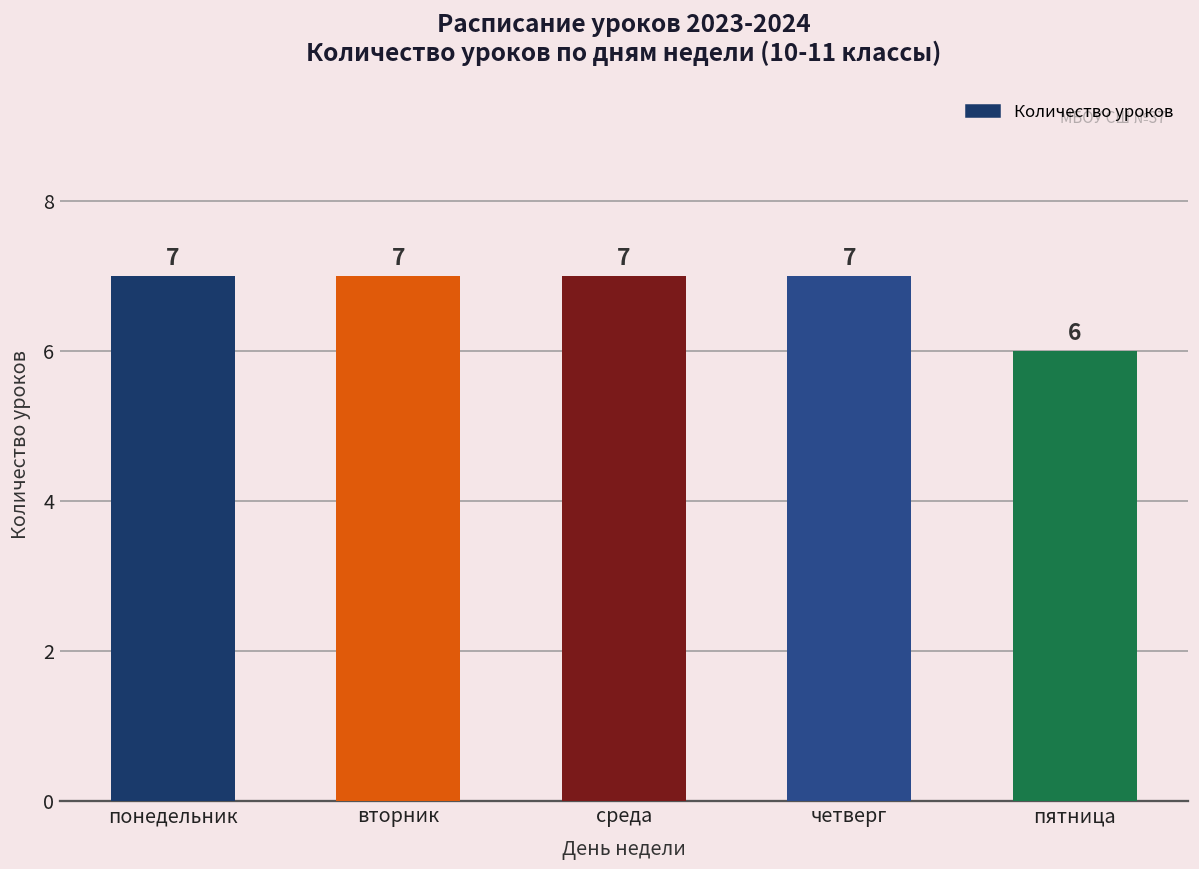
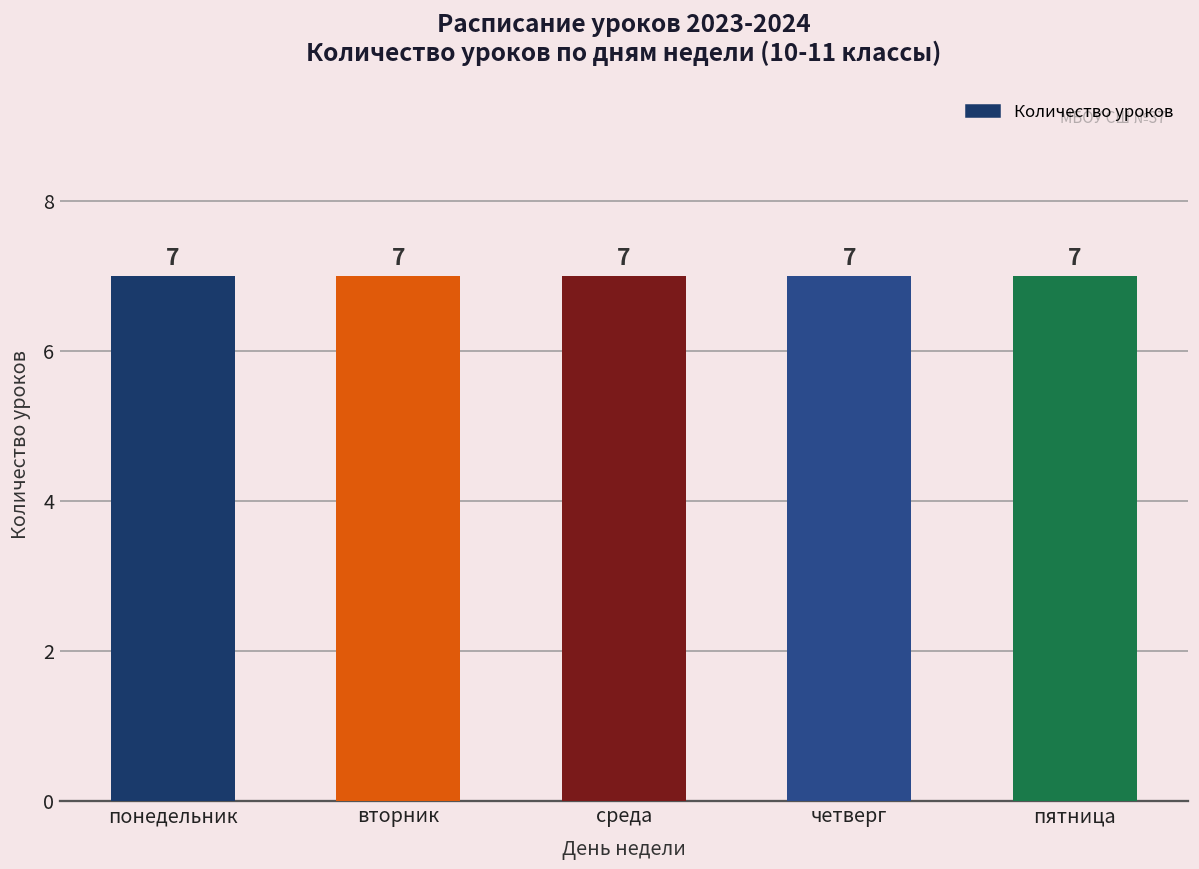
пятница: 6 -> 7
